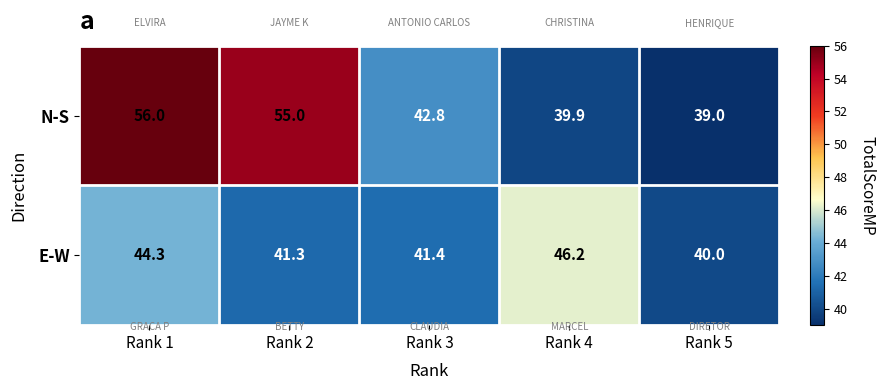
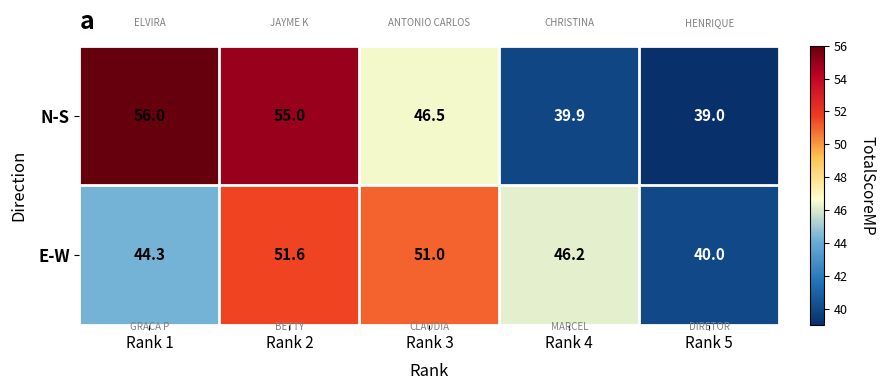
N-S, Rank 3: 42.8 -> 46.5
E-W, Rank 2: 41.3 -> 51.6
E-W, Rank 3: 41.4 -> 51.0
